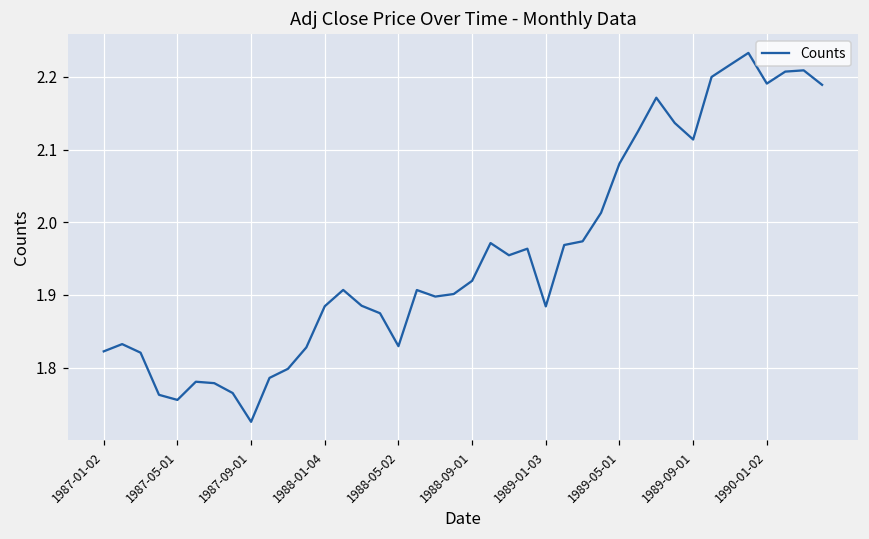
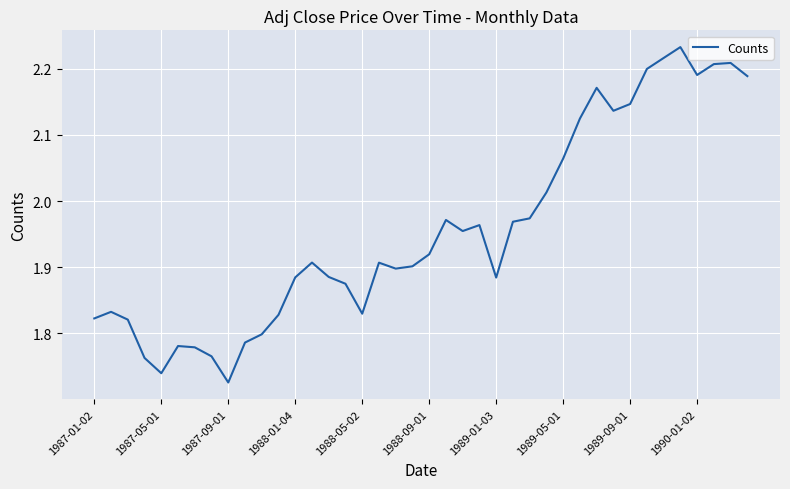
1987-05-01: 1.76 -> 1.74
1989-05-01: 2.08 -> 2.06
1989-09-01: 2.11 -> 2.15
